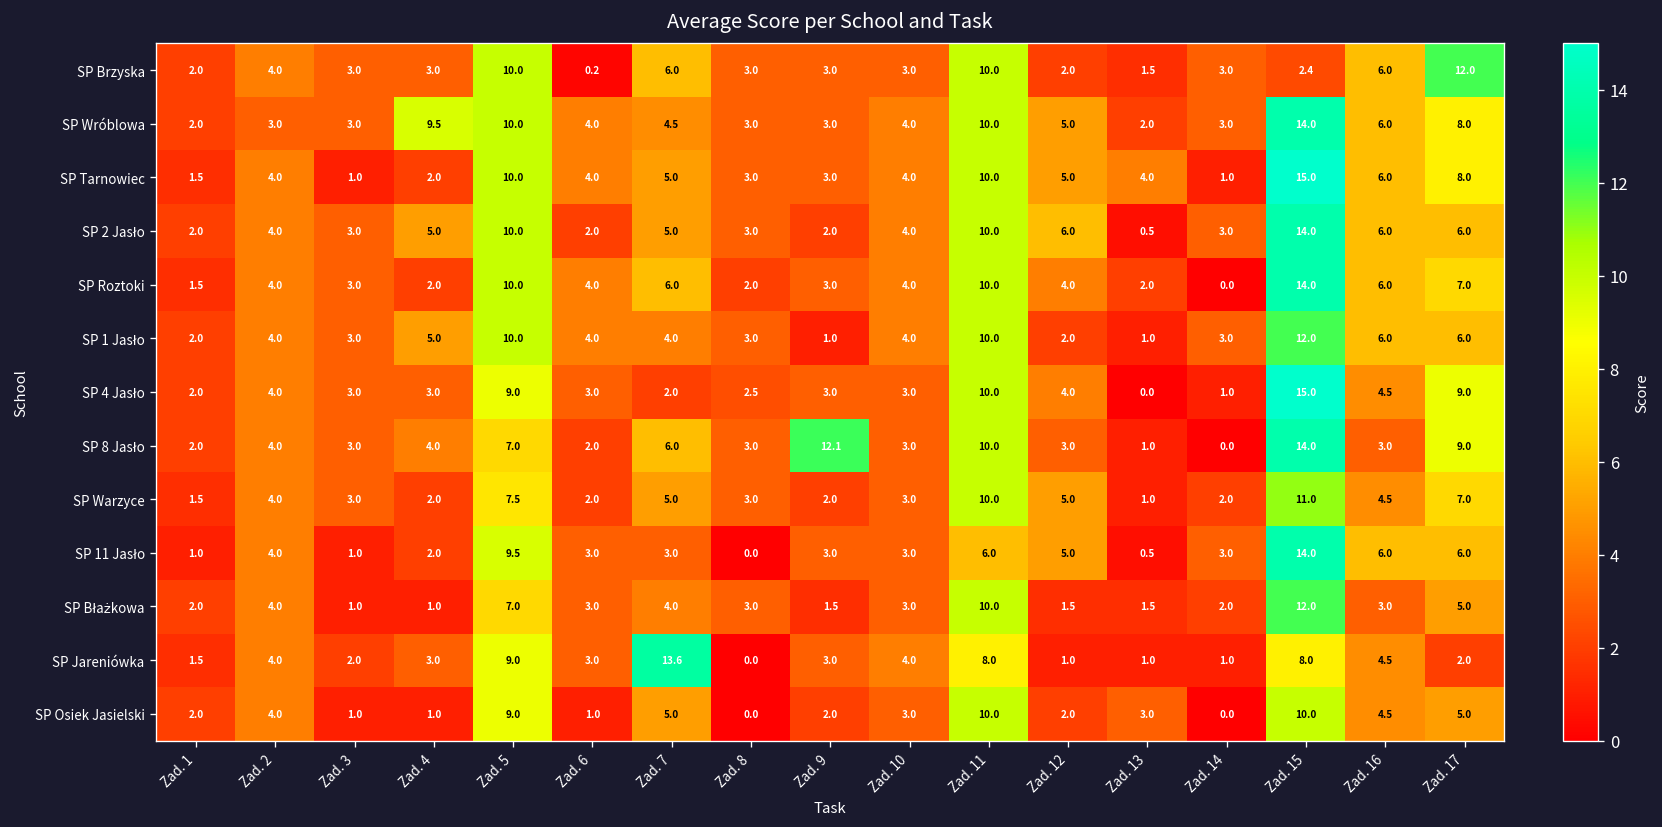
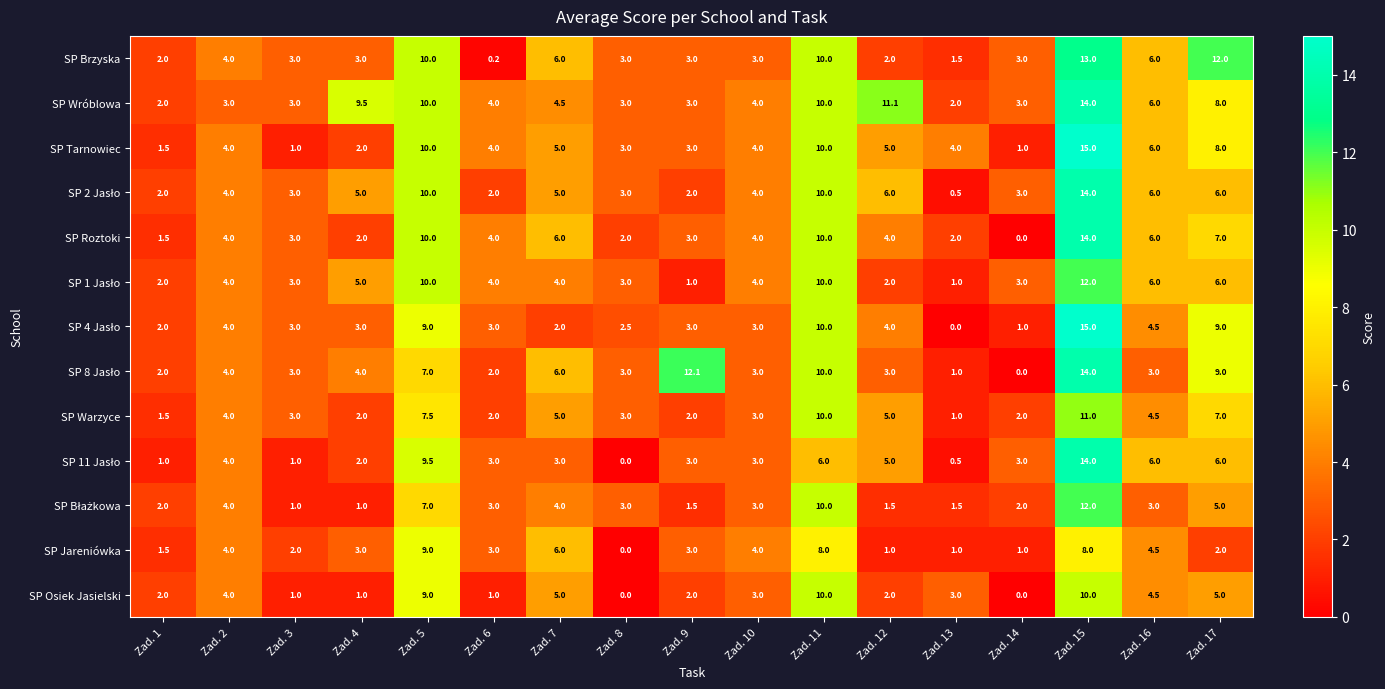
SP Brzyska, Zad. 15: 2.4 -> 13.0
SP Wróblowa, Zad. 12: 5.0 -> 11.1
SP Jareniówka, Zad. 7: 13.6 -> 6.0
